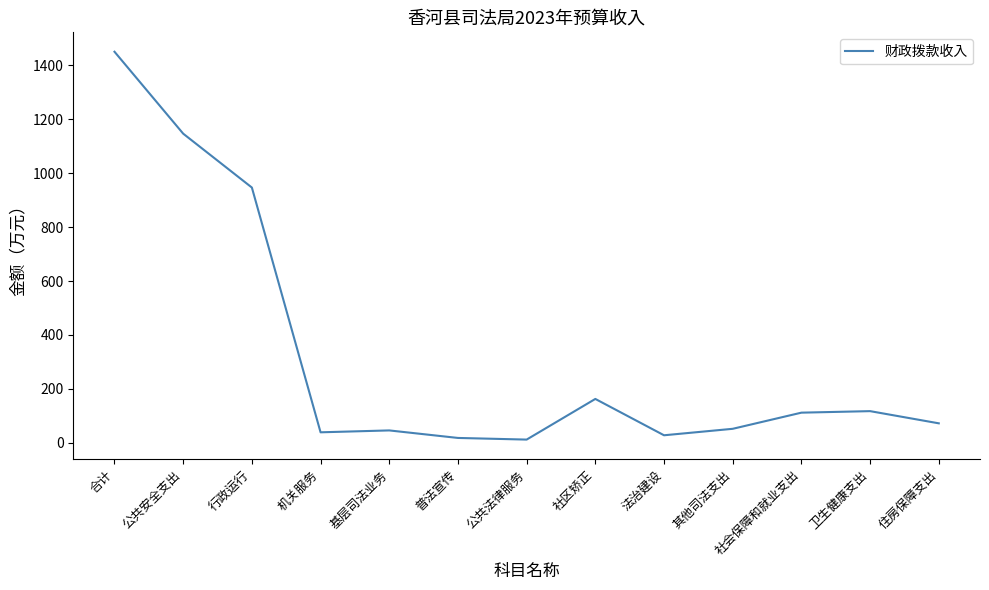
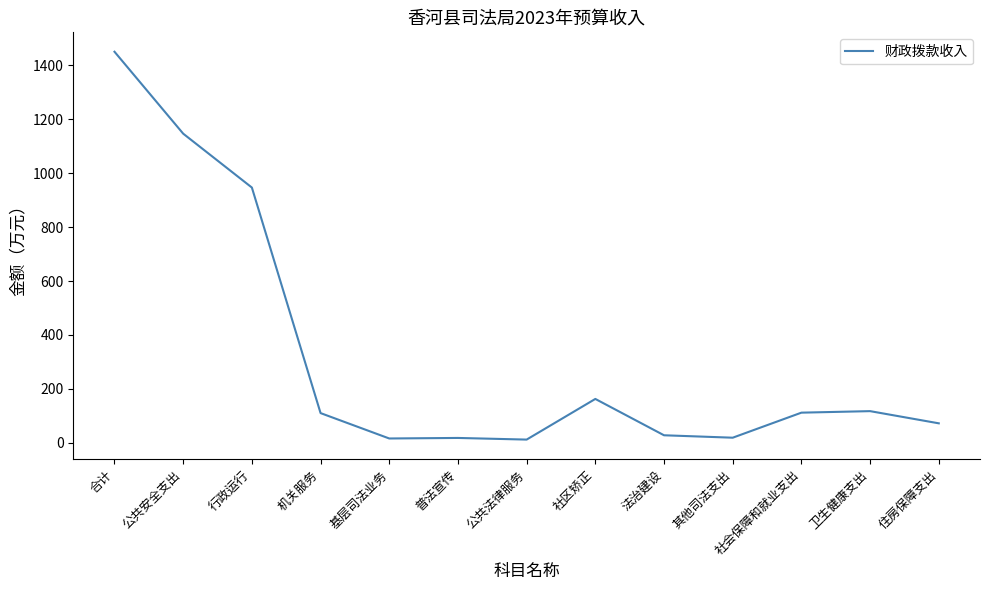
机关服务: 40 -> 110
基层司法业务: 50 -> 20
其他司法支出: 50 -> 20
